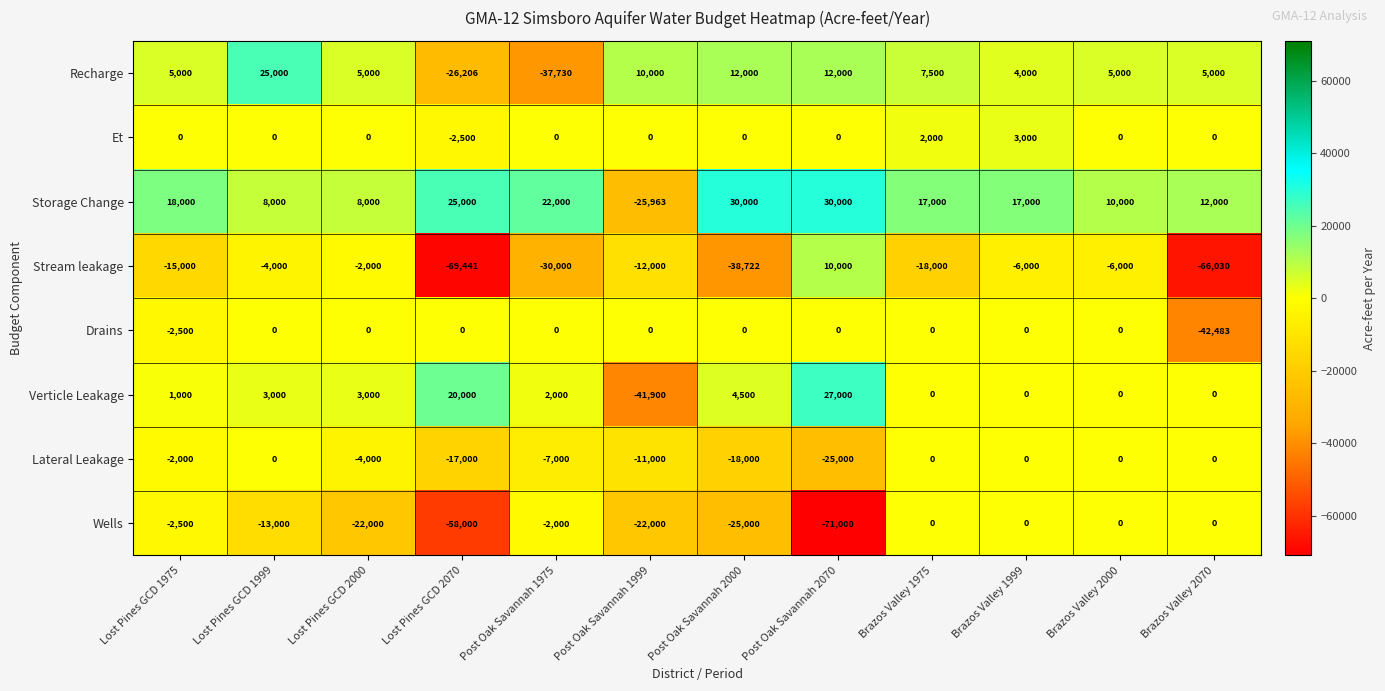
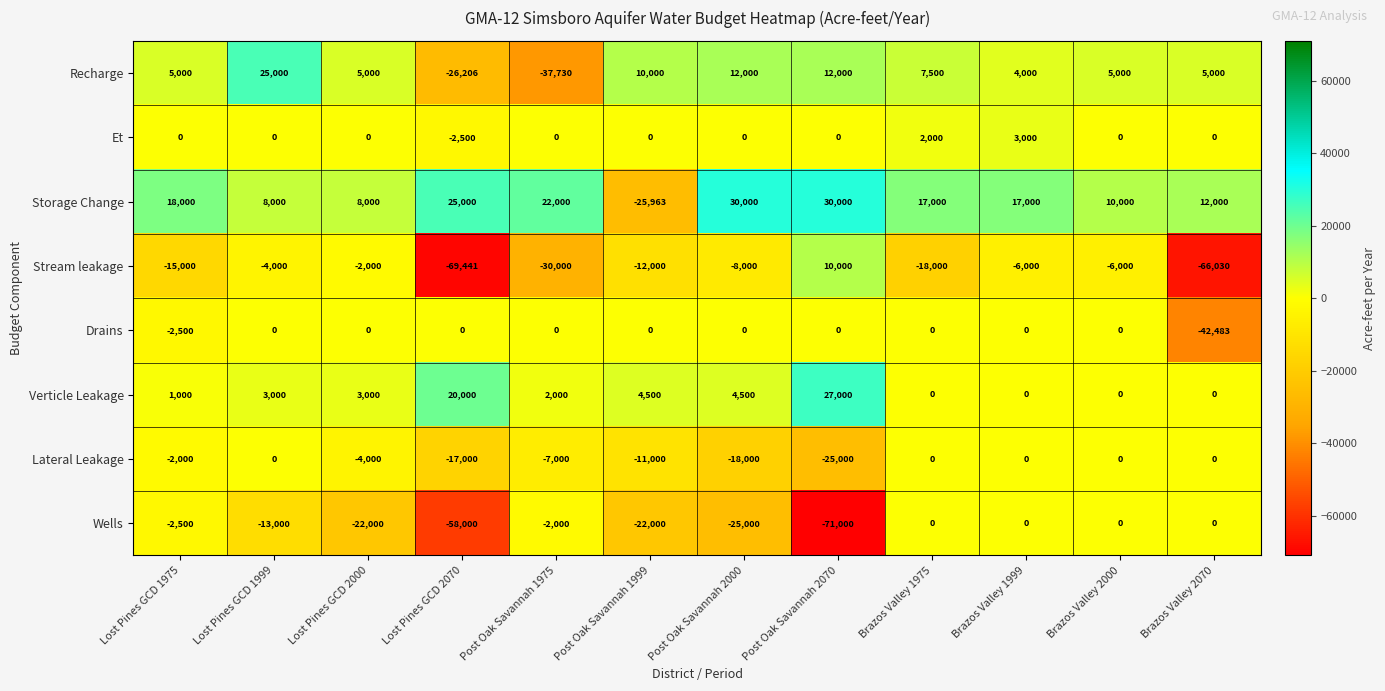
Stream leakage, Post Oak Savannah 2000: -38,722 -> -8,000
Verticle Leakage, Post Oak Savannah 1999: -41,900 -> 4,500
